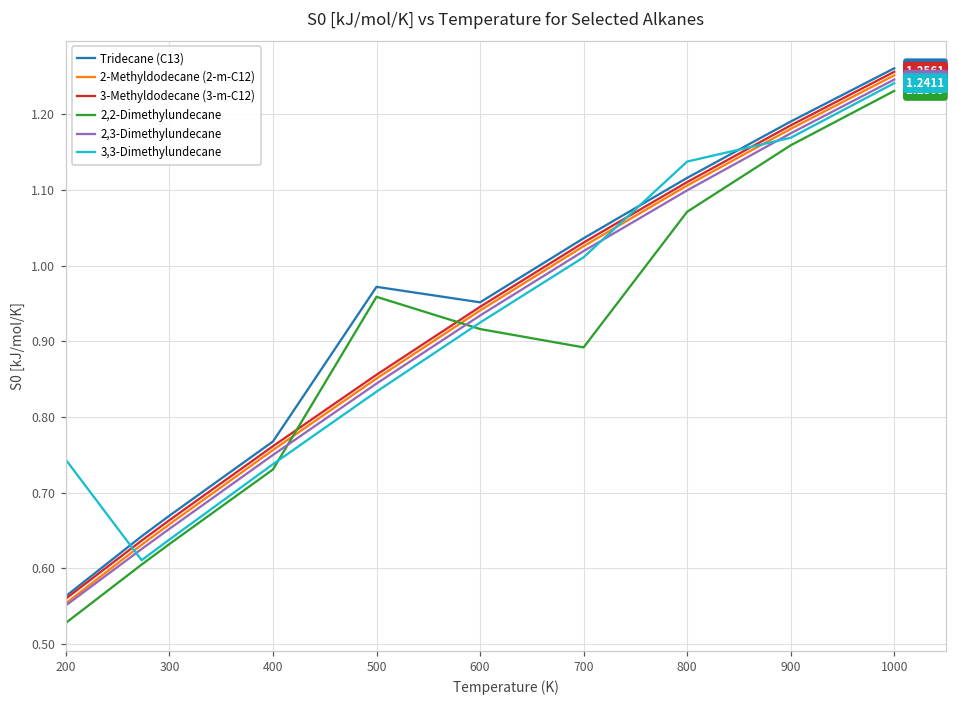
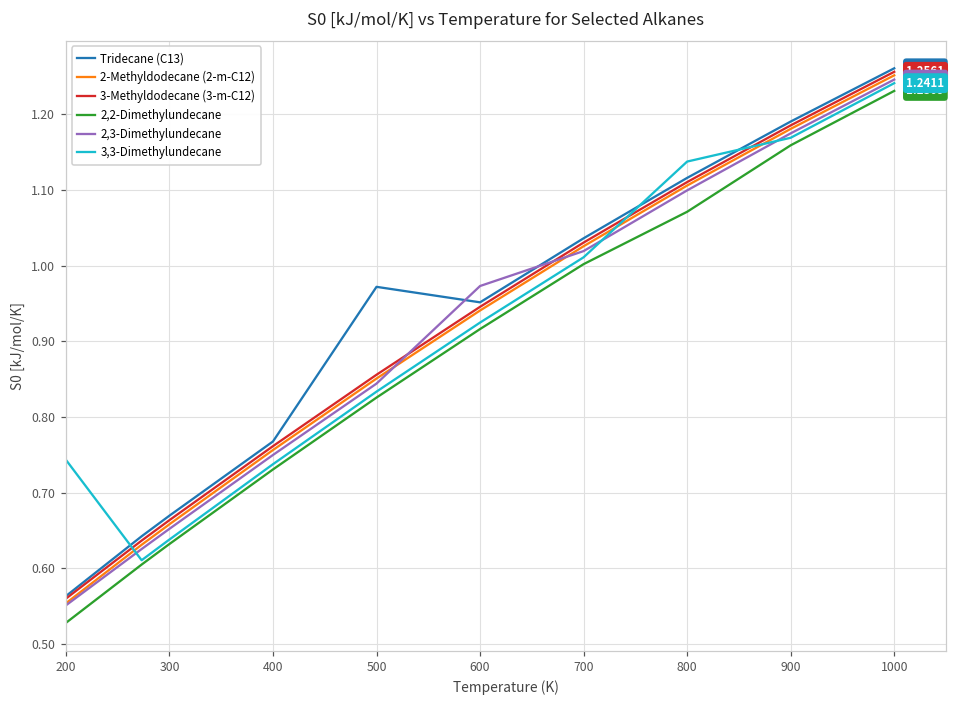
2,2-Dimethylundecane, 500: 0.96 -> 0.83
2,3-Dimethylundecane, 600: 0.93 -> 0.97
2,2-Dimethylundecane, 700: 0.89 -> 1.00
